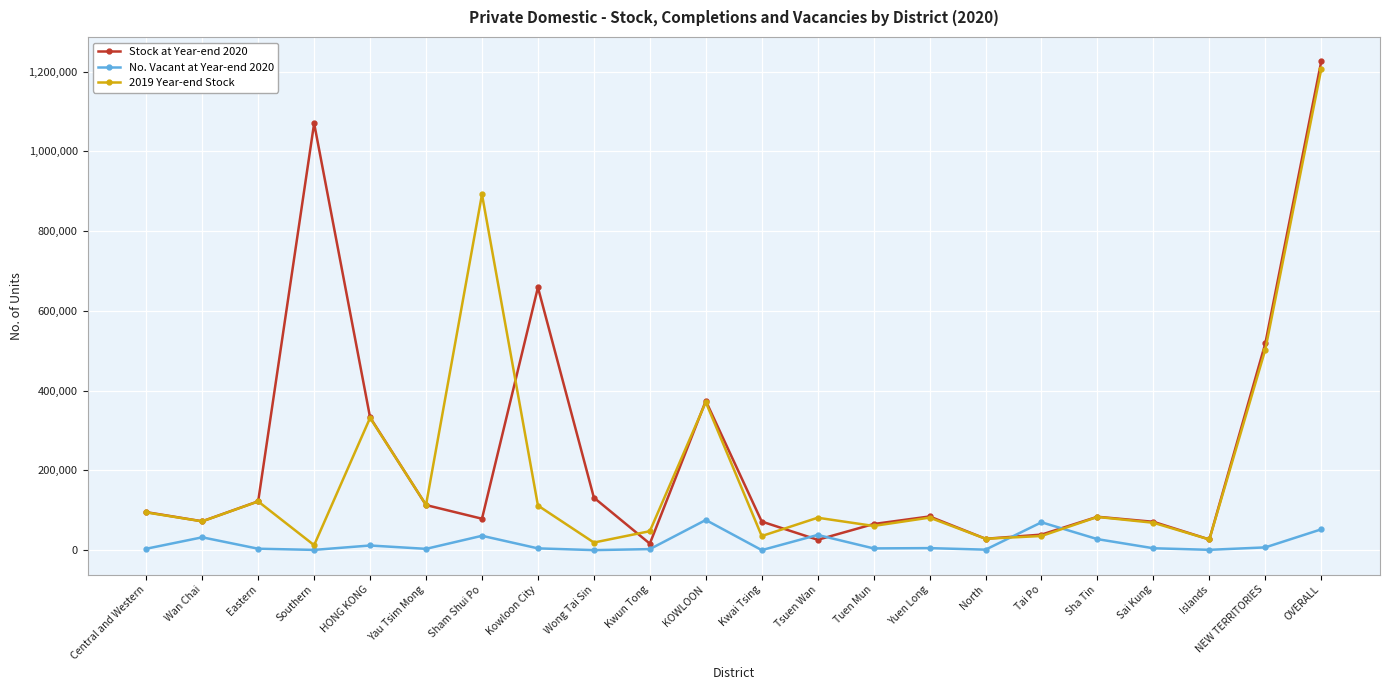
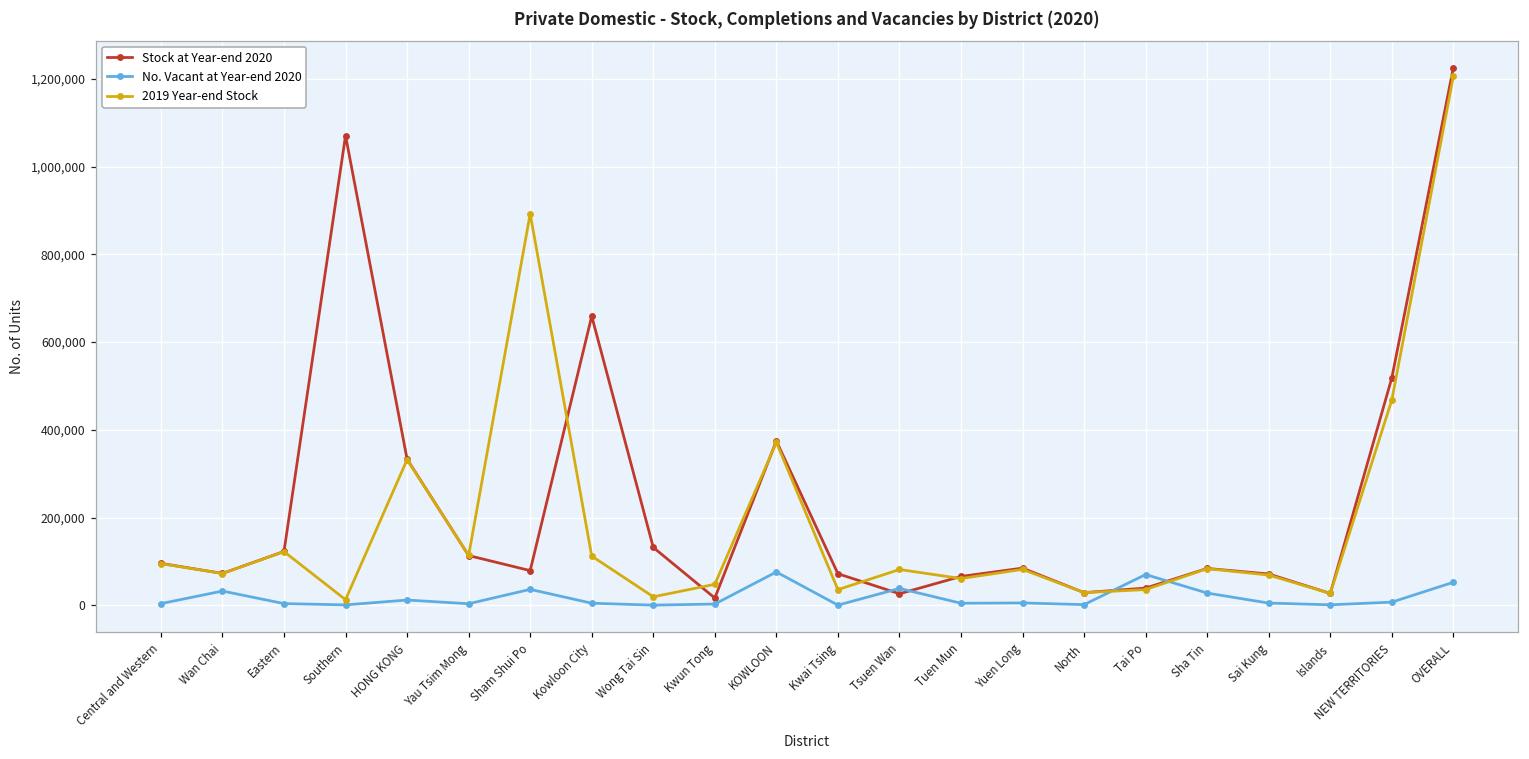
2019 Year-end Stock, NEW TERRITORIES: 500,000 -> 470,000
